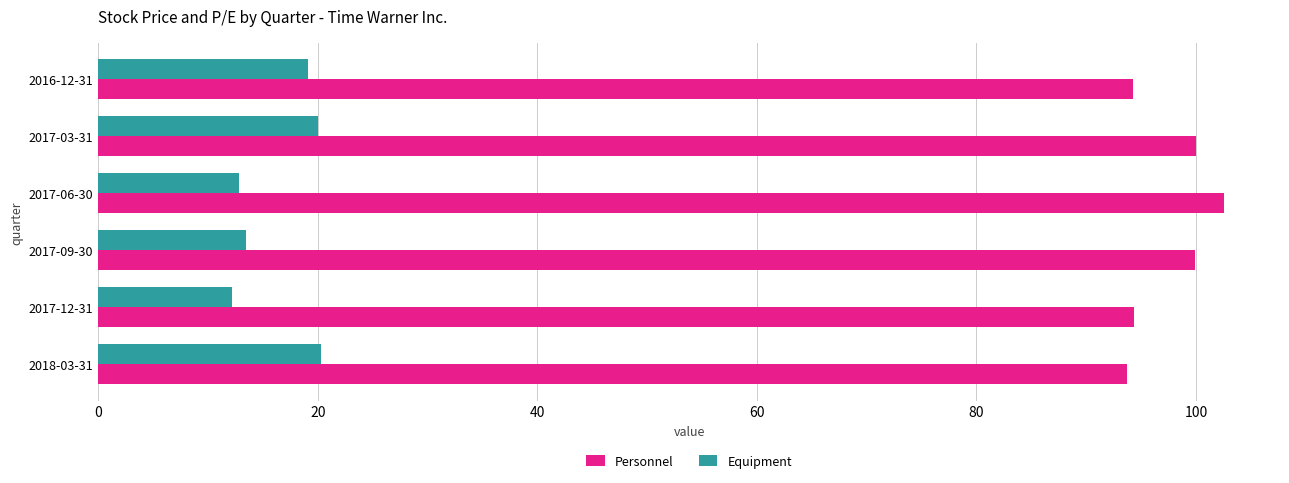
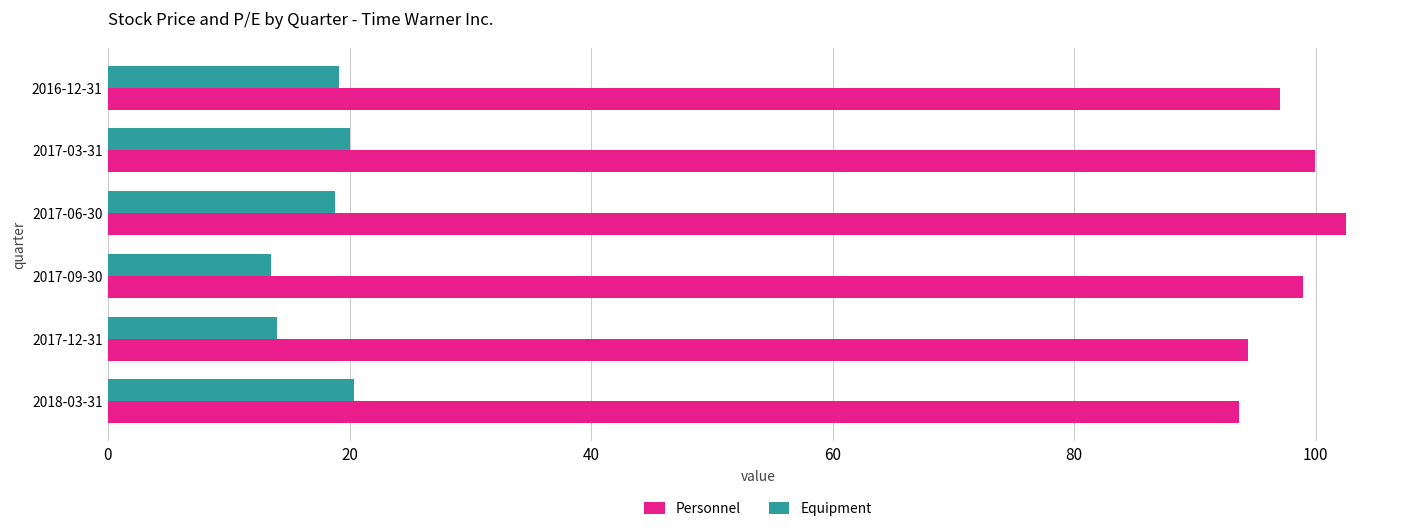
Personnel, 2016-12-31: 94.3 -> 97.1
Equipment, 2017-06-30: 12.8 -> 18.8
Personnel, 2017-09-30: 99.9 -> 99.0
Equipment, 2017-12-31: 12.2 -> 14.0
